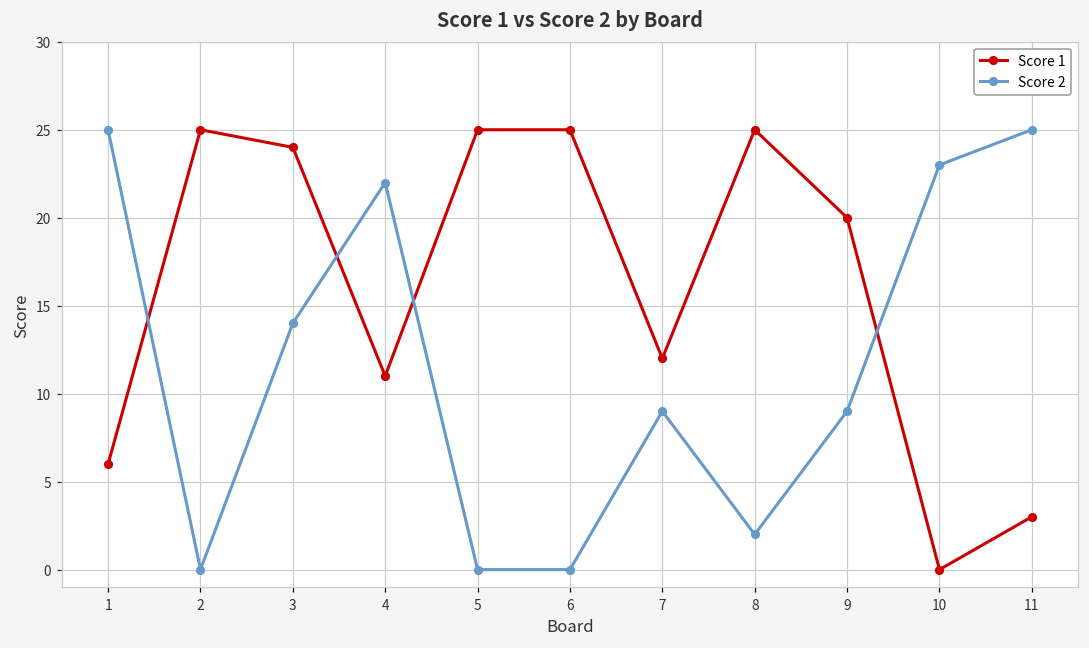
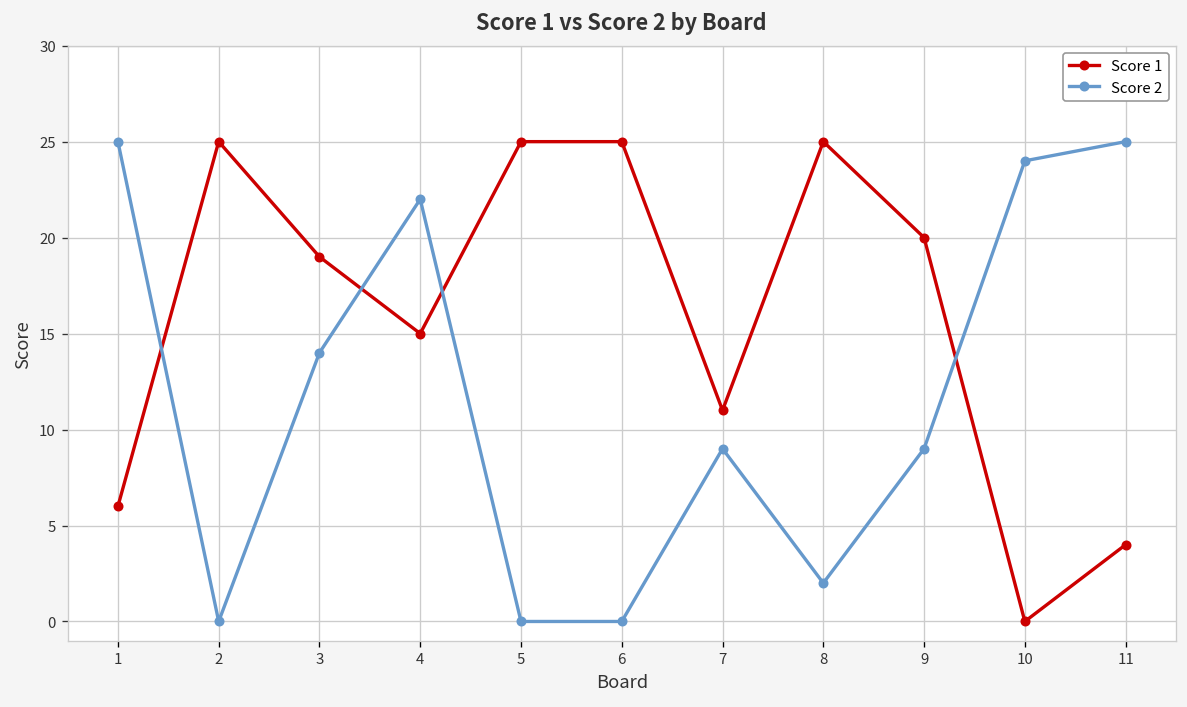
Score 1, 3: 24 -> 19
Score 1, 4: 11 -> 15
Score 1, 7: 12 -> 11
Score 2, 10: 23 -> 24
Score 1, 11: 3 -> 4
